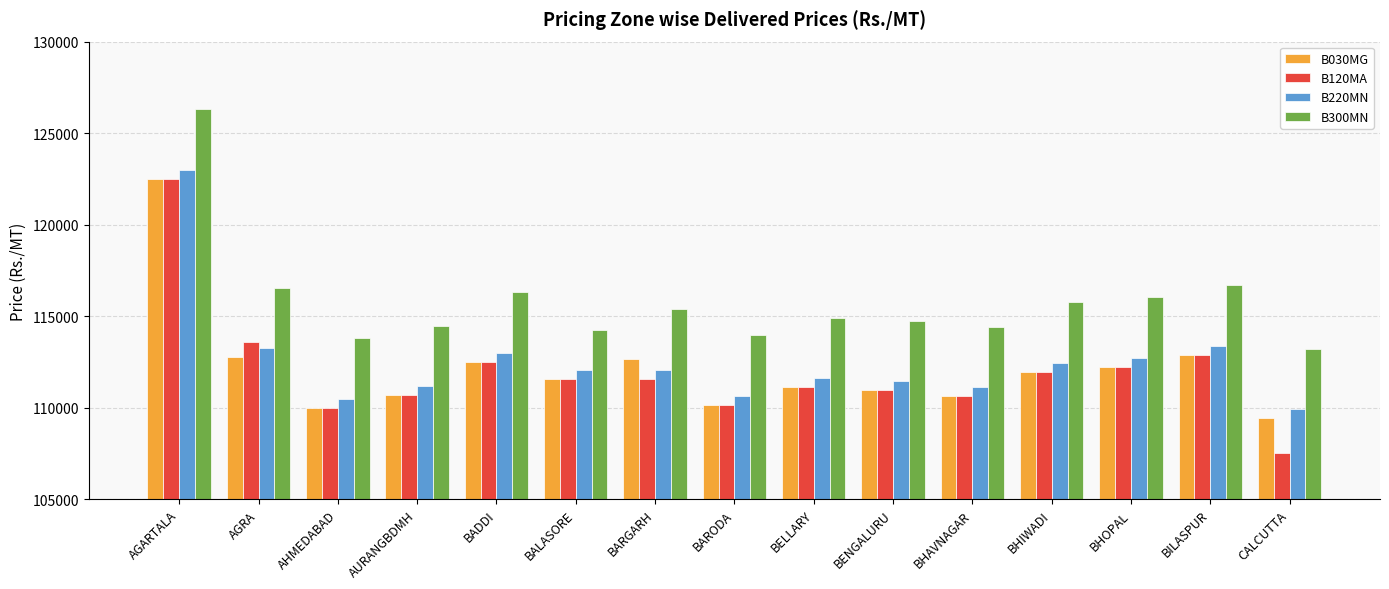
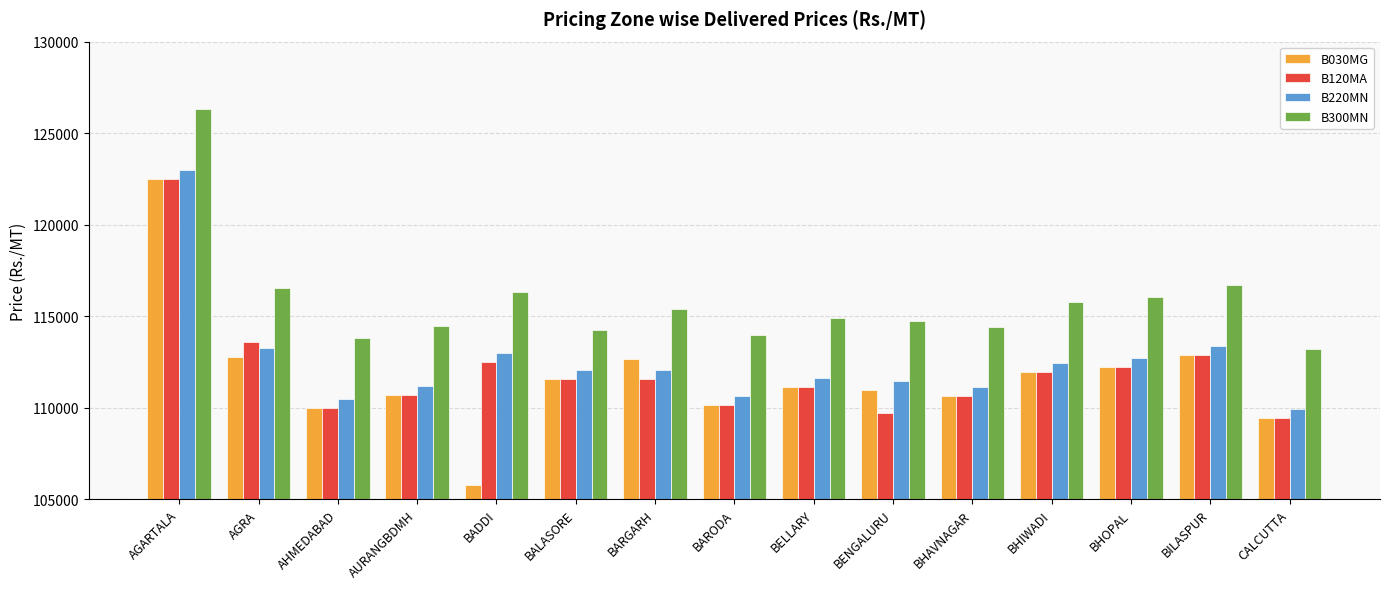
B030MG, BADDI: 112500 -> 105800
B120MA, BENGALURU: 111000 -> 109700
B120MA, CALCUTTA: 107500 -> 109400
